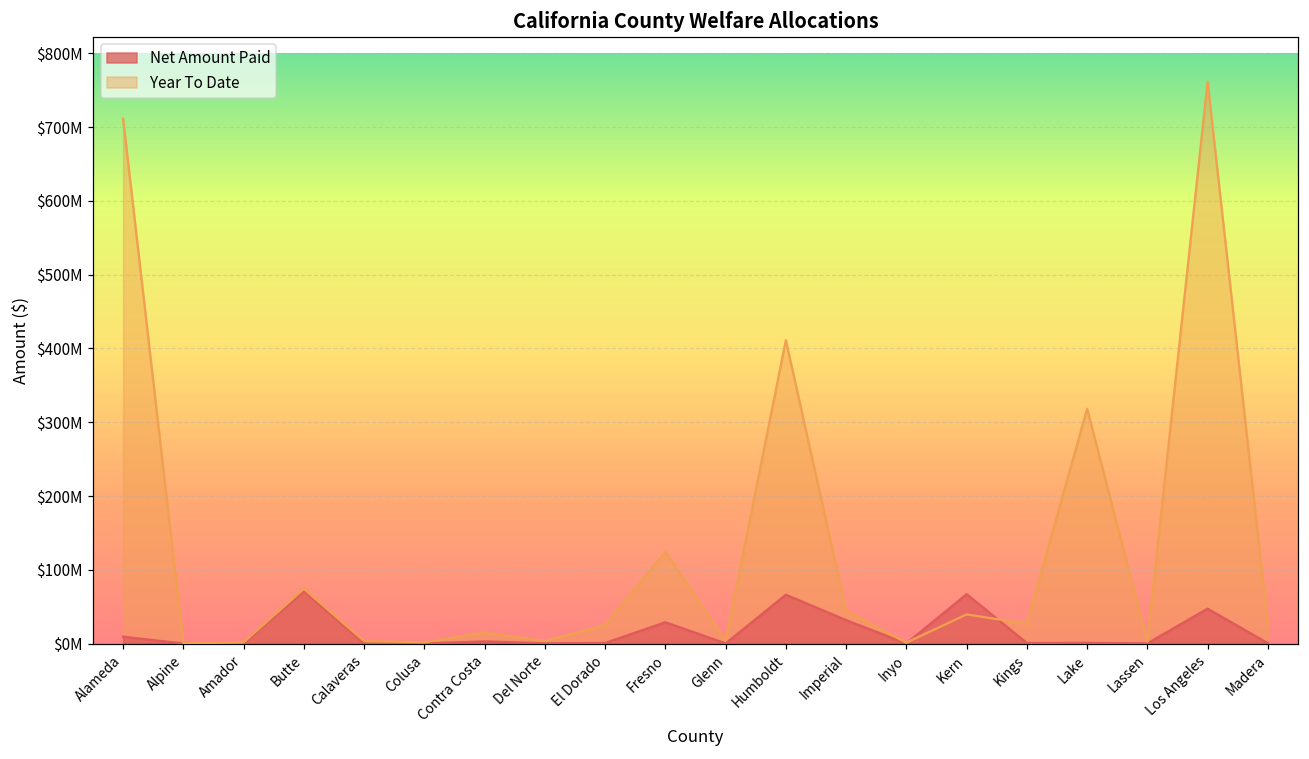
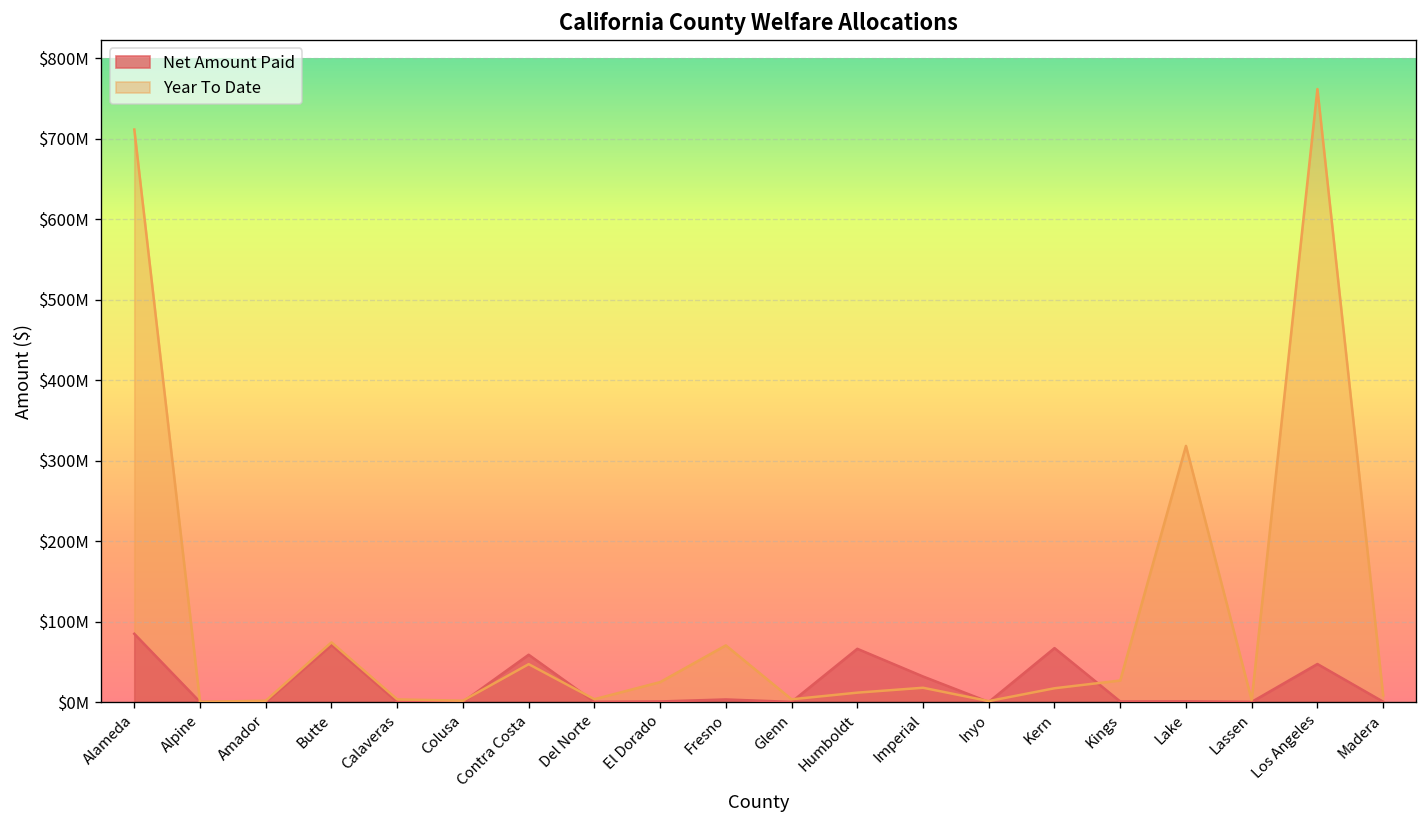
Net Amount Paid, Alameda: $10000000 -> $80000000
Net Amount Paid, Contra Costa: $0 -> $60000000
Year To Date, Contra Costa: $10000000 -> $50000000
Net Amount Paid, Fresno: $30000000 -> $0
Year To Date, Fresno: $120000000 -> $70000000
Year To Date, Humboldt: $410000000 -> $10000000
Year To Date, Imperial: $40000000 -> $20000000
Year To Date, Kern: $40000000 -> $20000000
Year To Date, Madera: $30000000 -> $10000000
